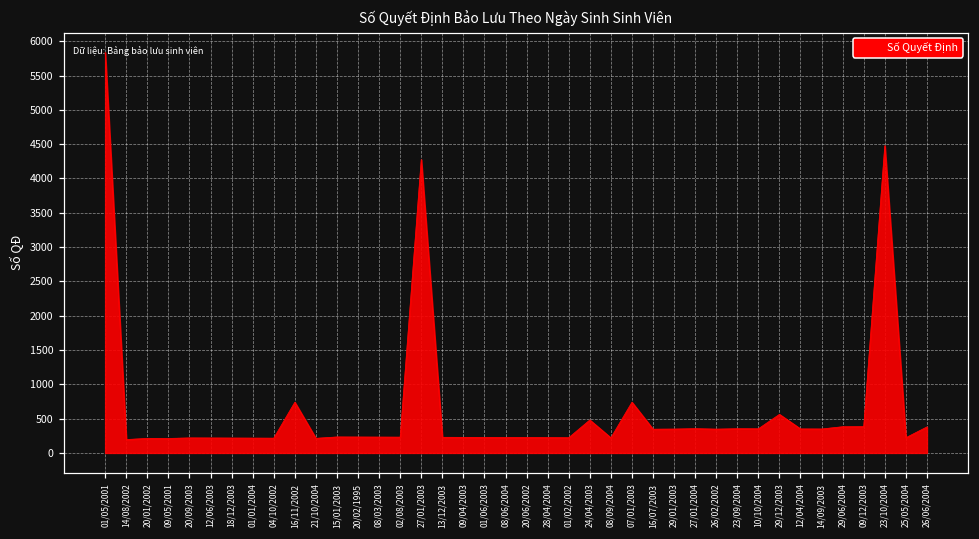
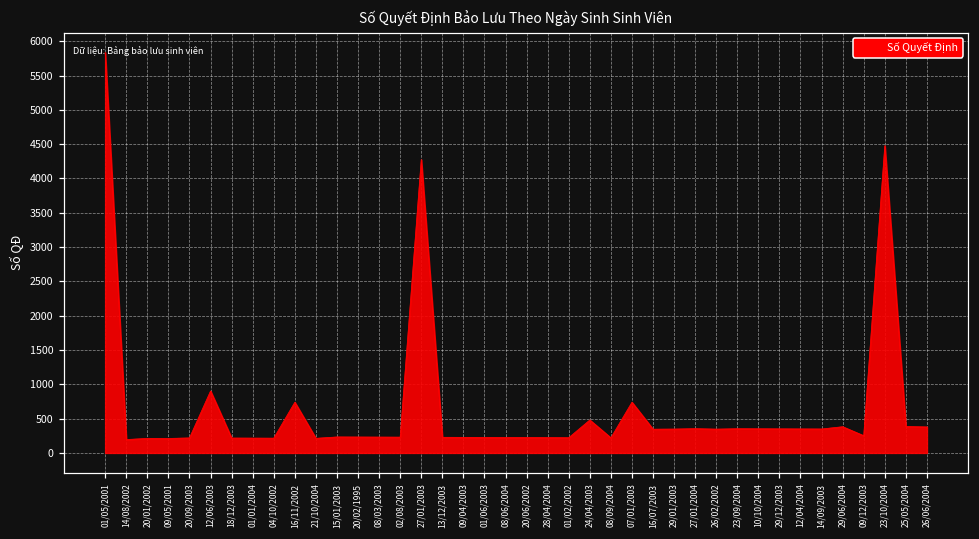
12/06/2003: 200 -> 900
29/12/2003: 600 -> 400
09/12/2003: 400 -> 300
25/05/2004: 200 -> 400
